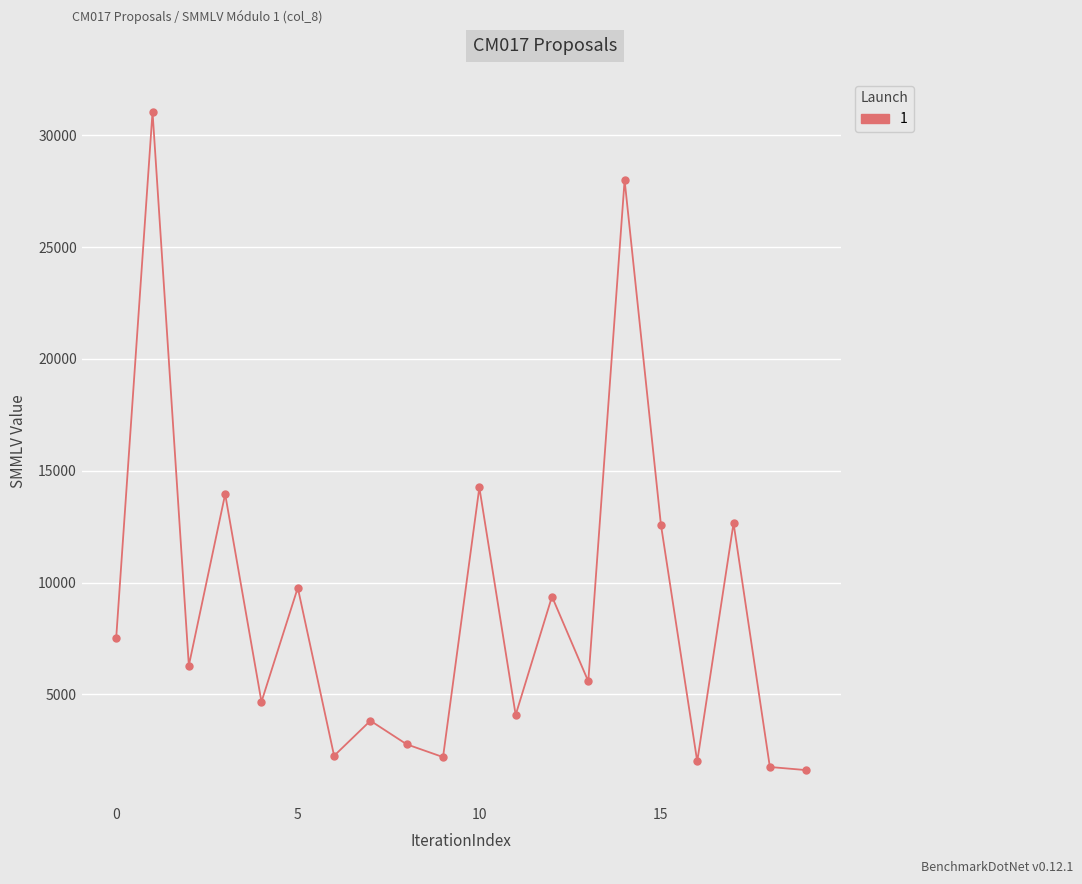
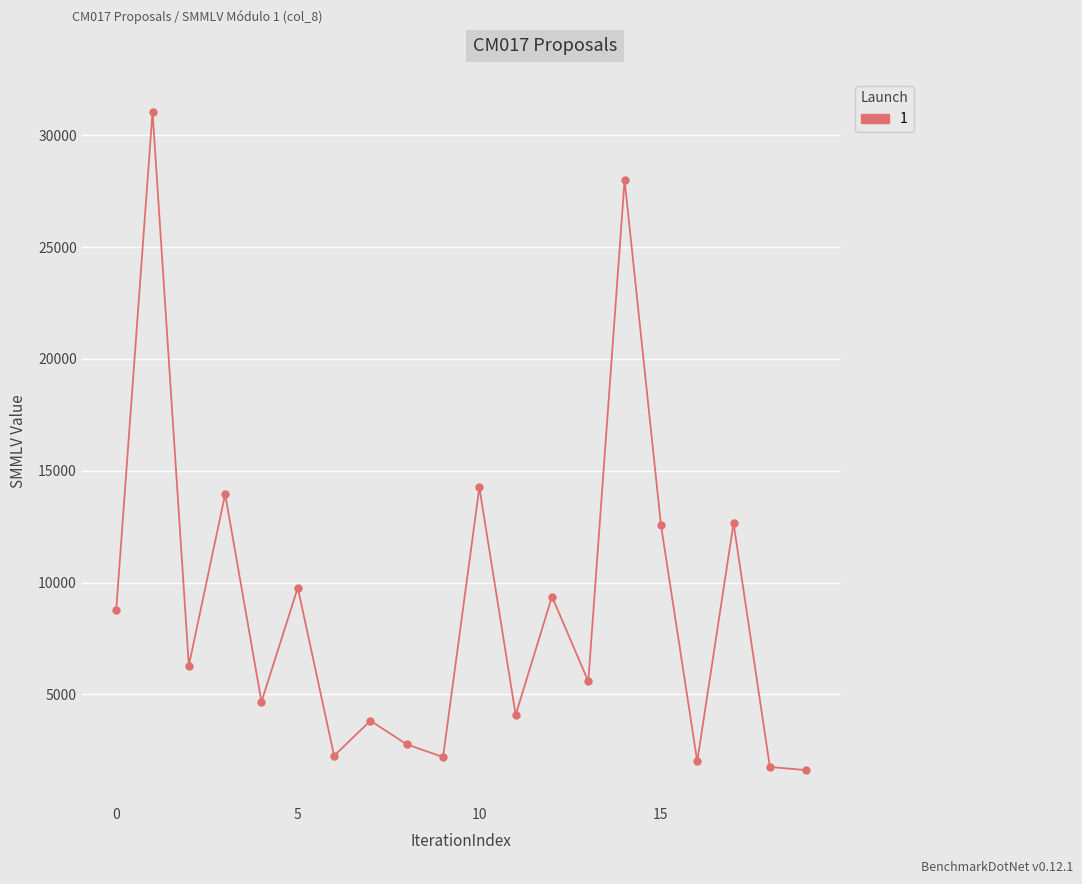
0: 7500 -> 8800
